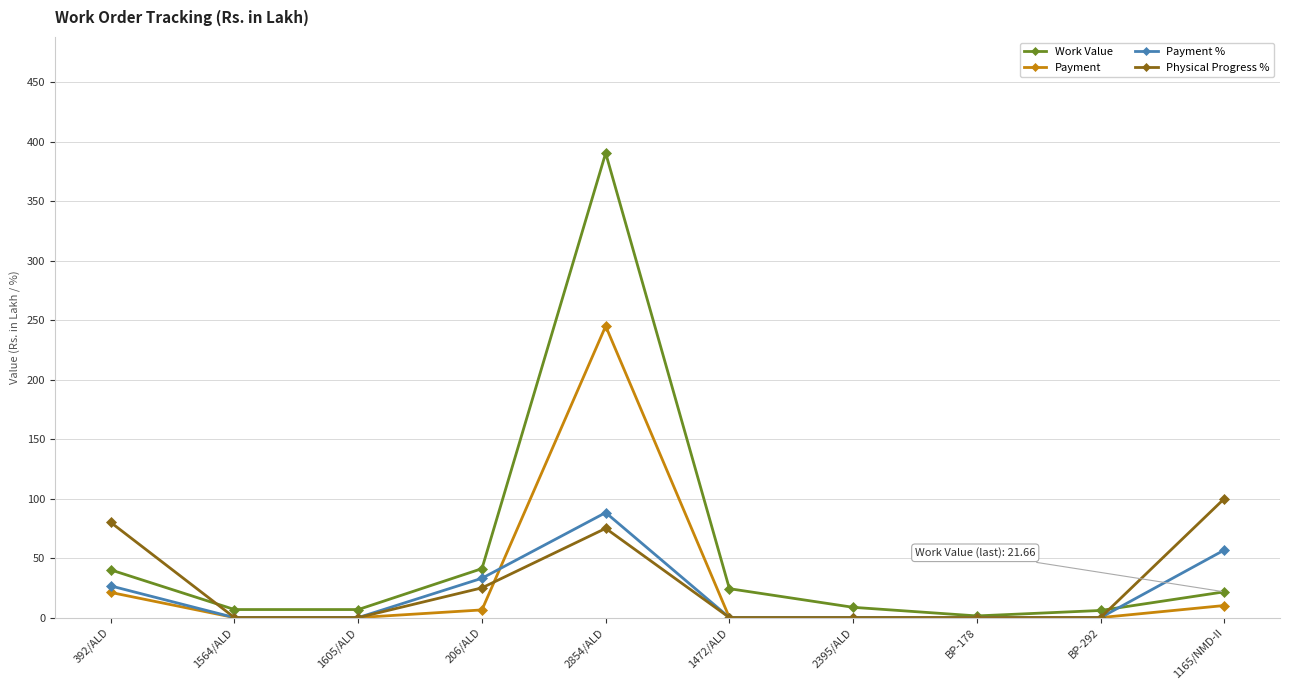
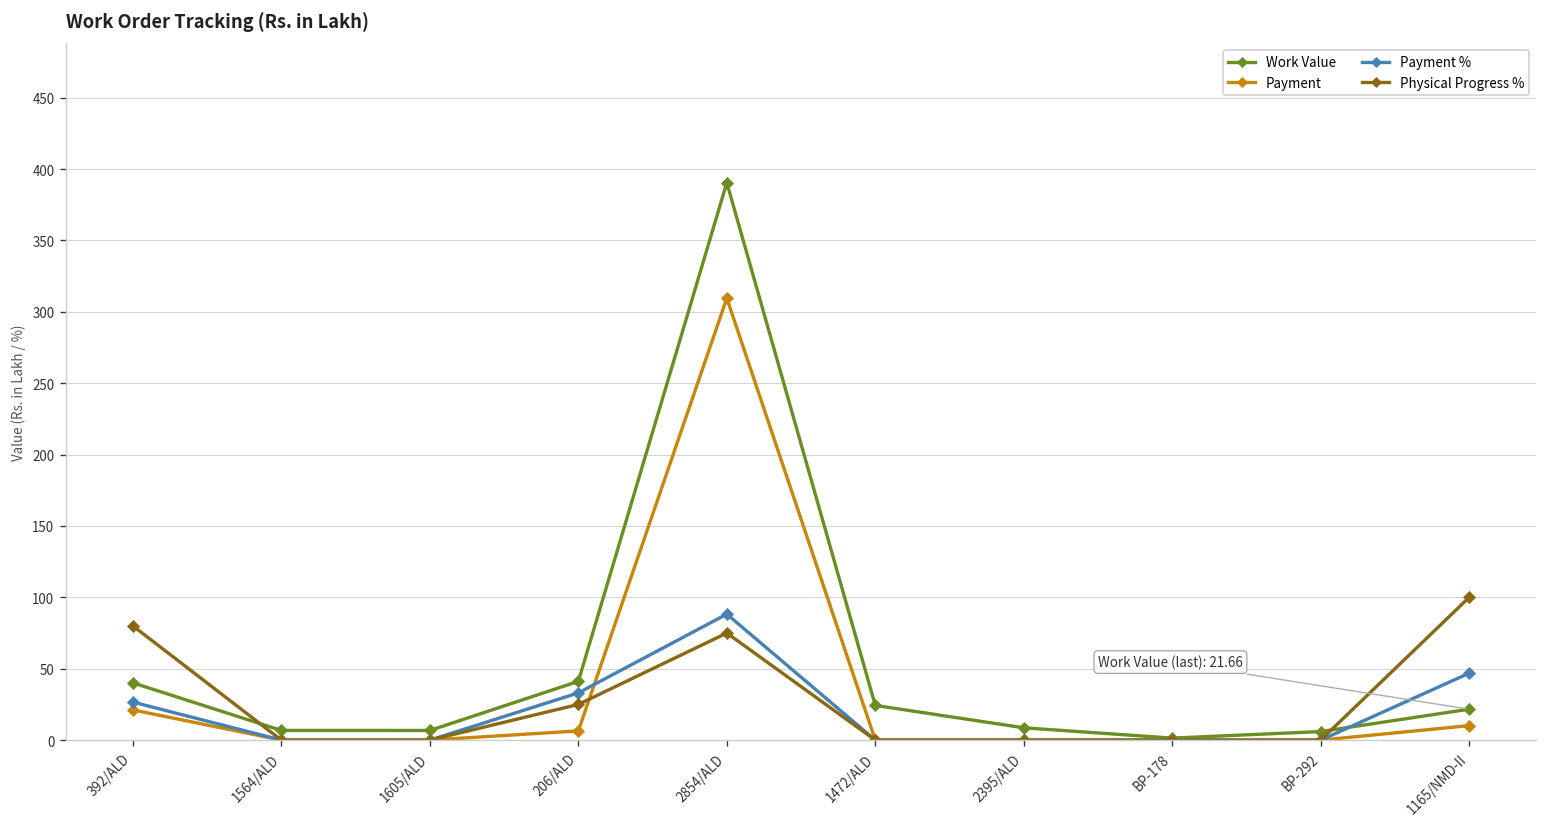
Payment, 2854/ALD: 245 -> 310
Payment %, 1165/NMD-II: 57 -> 47
